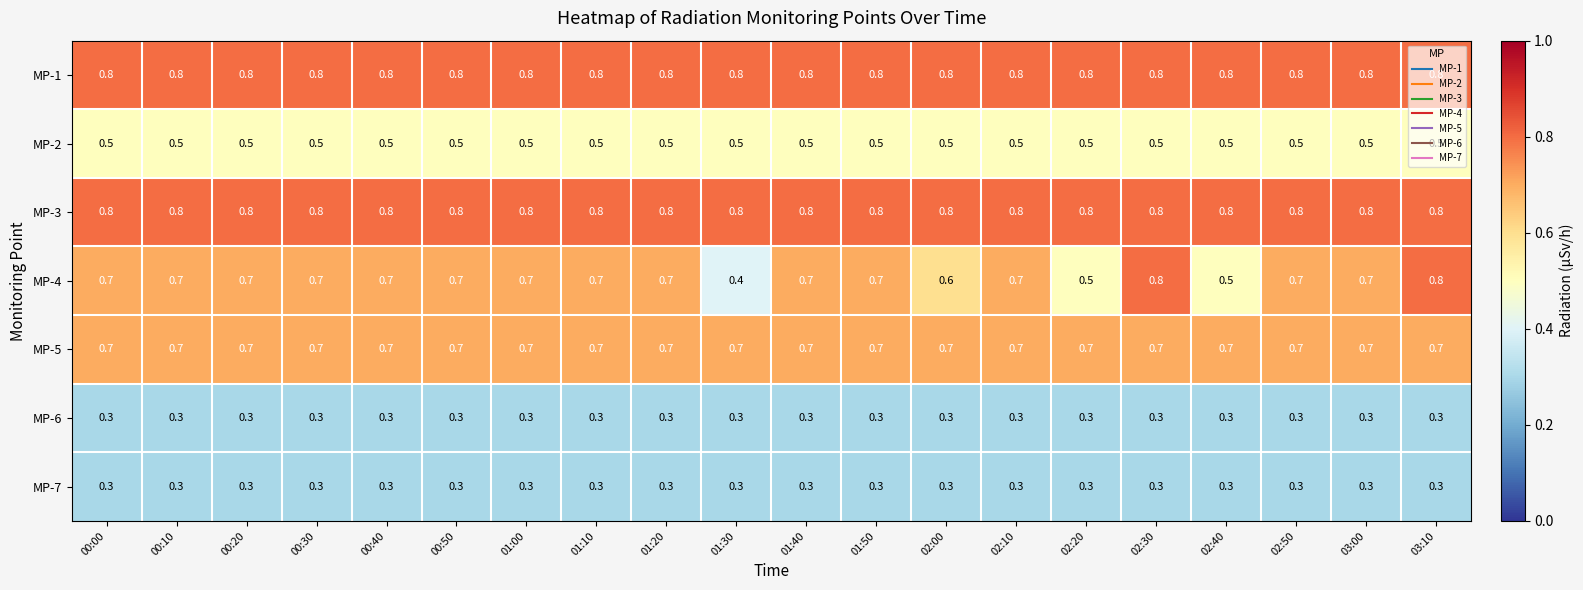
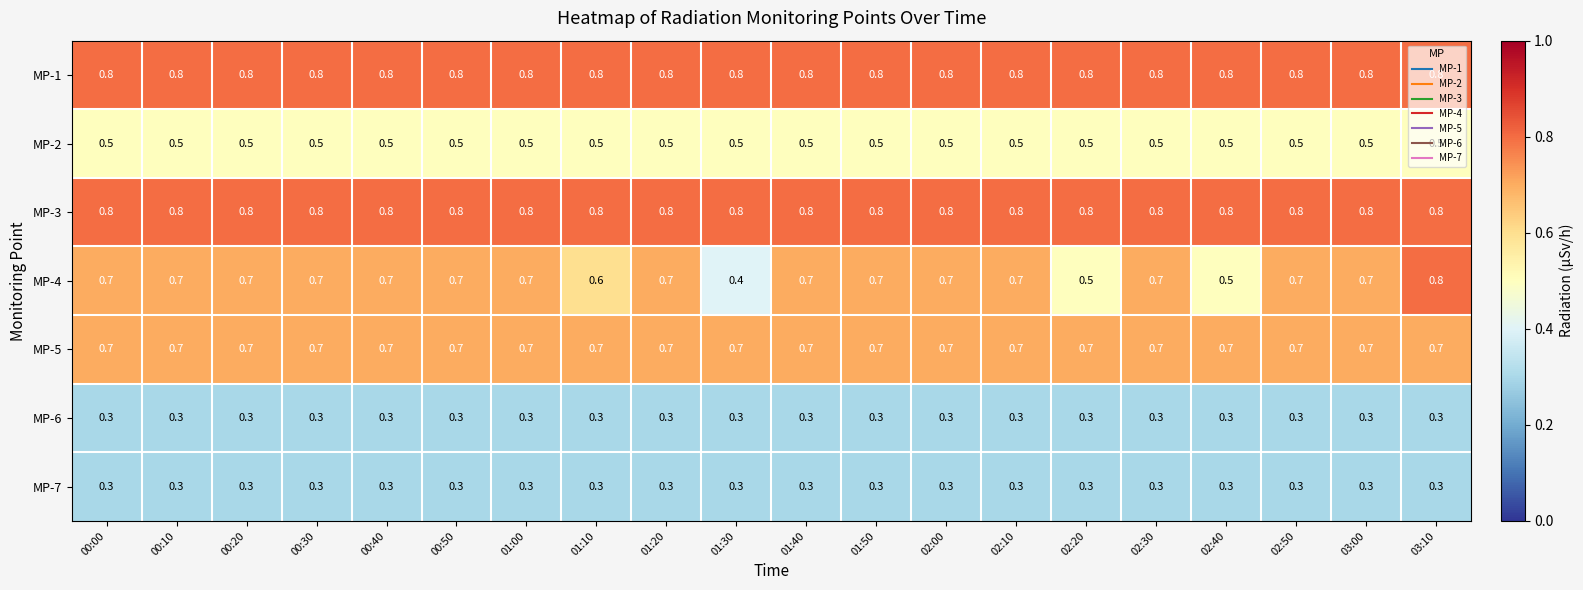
MP-4, 01:10: 0.7 -> 0.6
MP-4, 02:00: 0.6 -> 0.7
MP-4, 02:30: 0.8 -> 0.7
